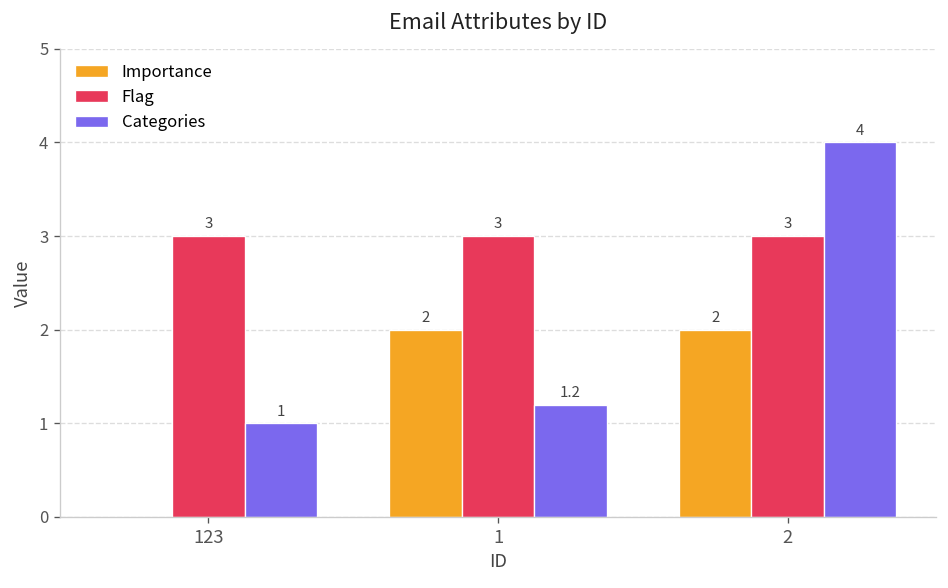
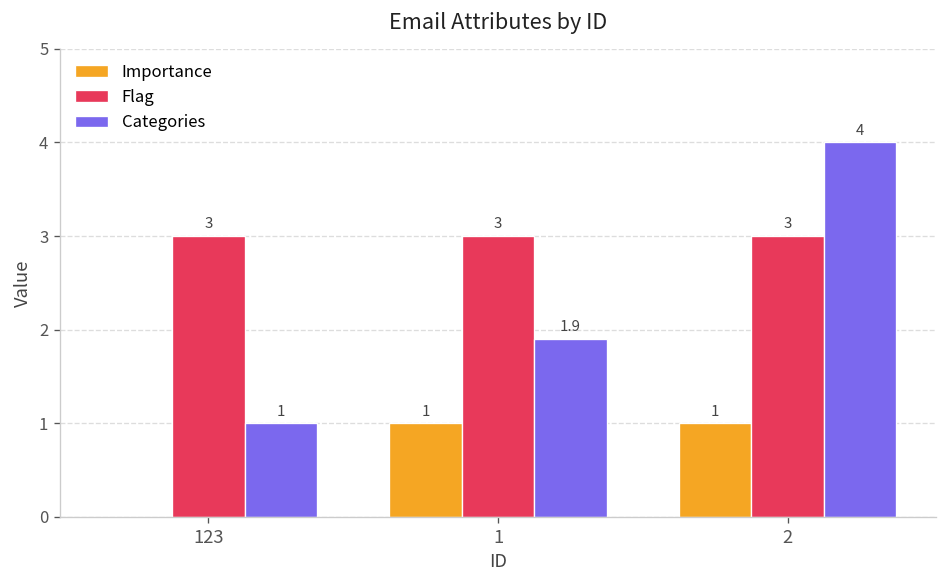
Importance, 1: 2 -> 1
Categories, 1: 1.2 -> 1.9
Importance, 2: 2 -> 1
